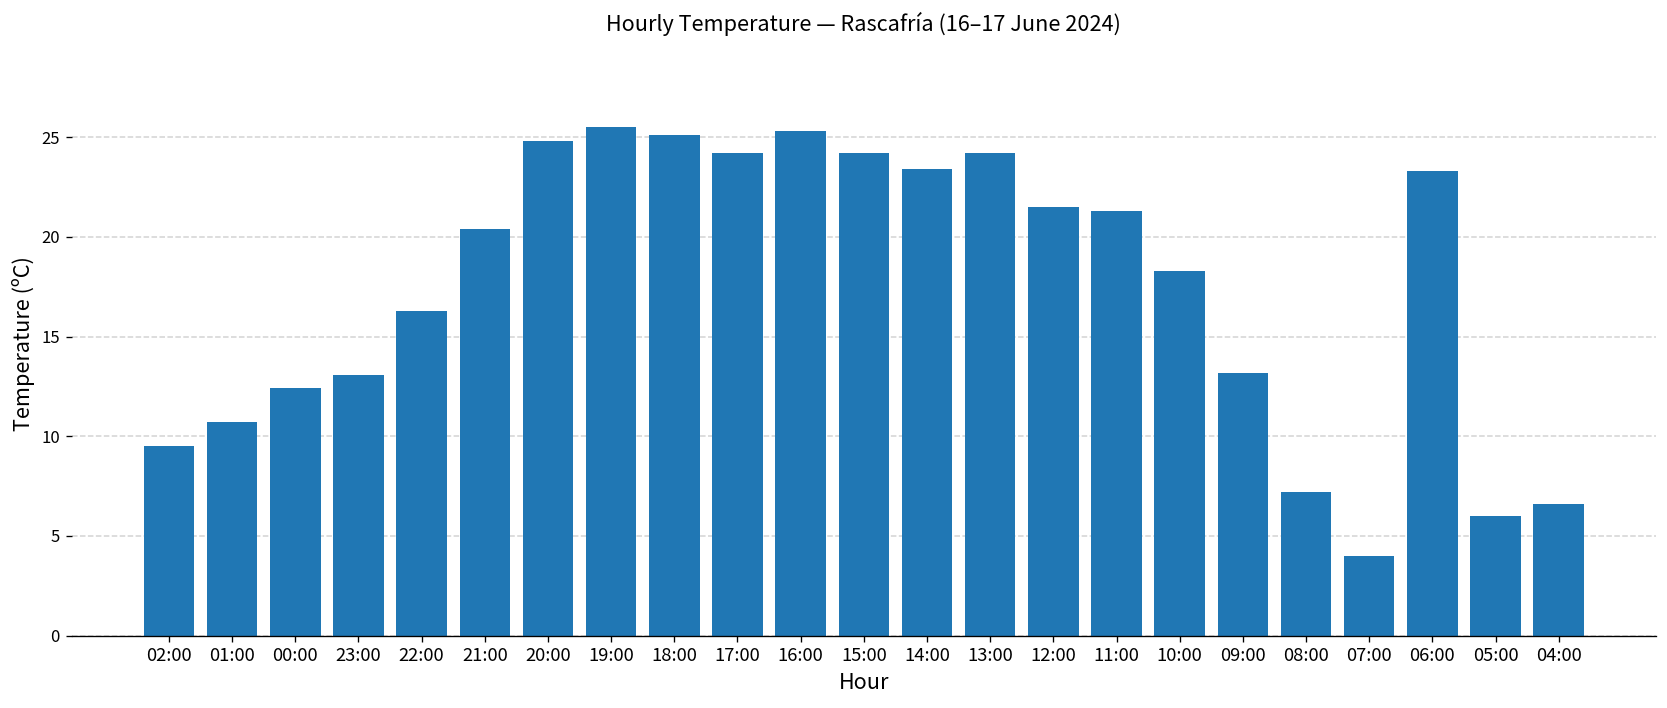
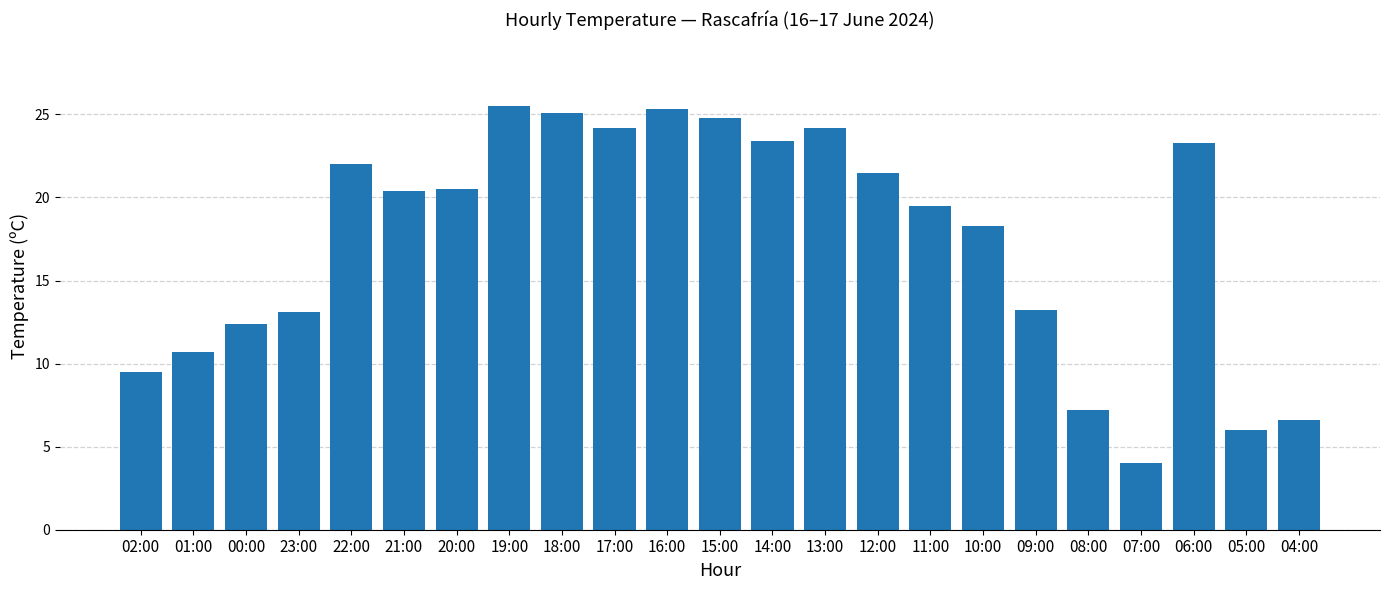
22:00: 16.3 -> 22.0
20:00: 24.8 -> 20.5
15:00: 24.2 -> 24.8
11:00: 21.3 -> 19.5
